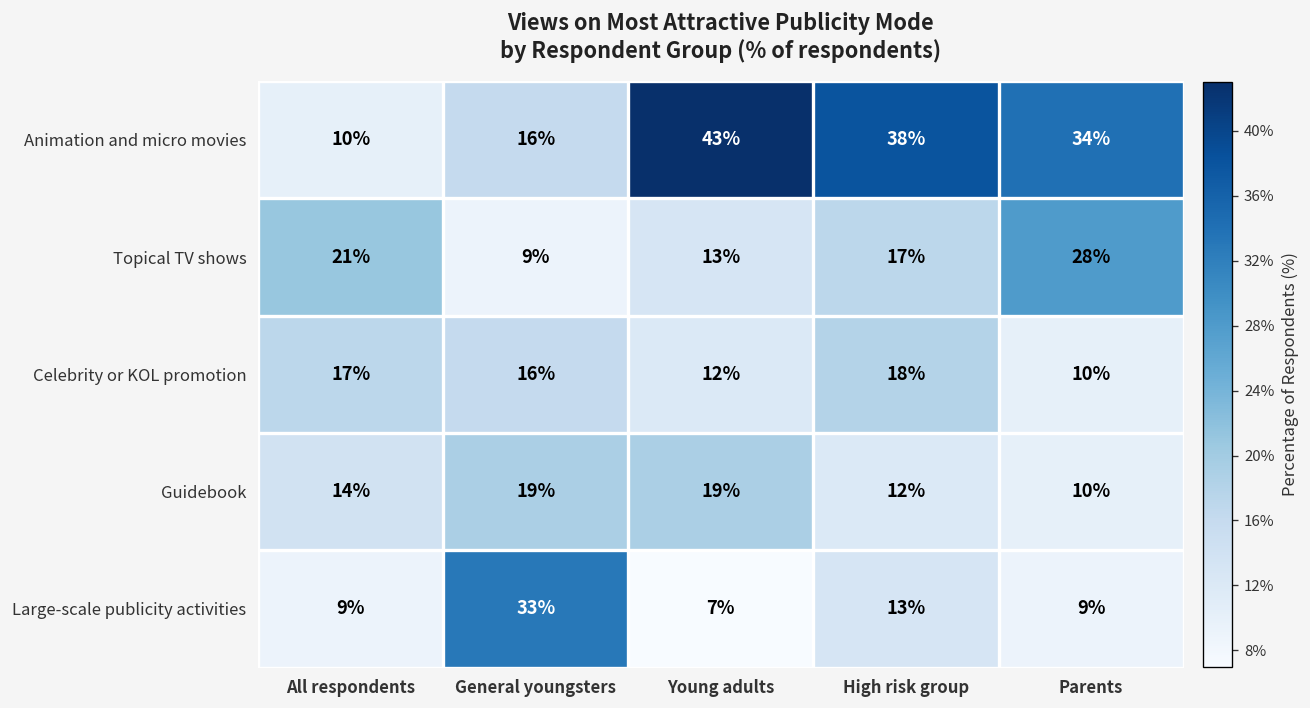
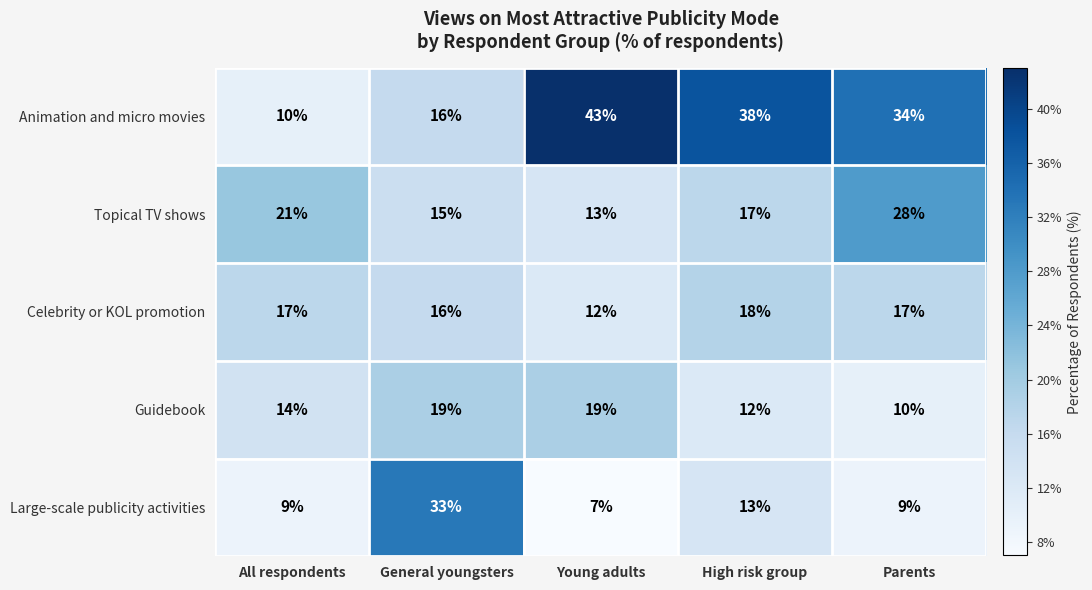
Topical TV shows, General youngsters: 9% -> 15%
Celebrity or KOL promotion, Parents: 10% -> 17%
